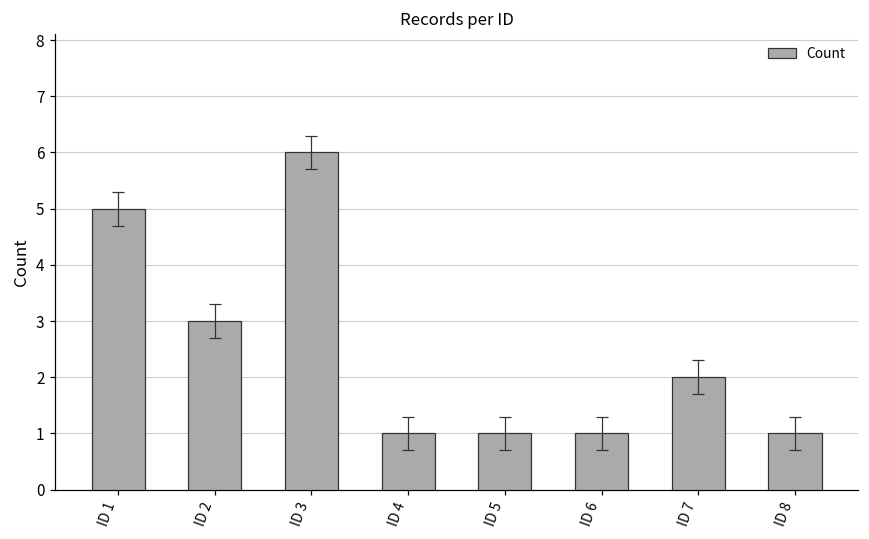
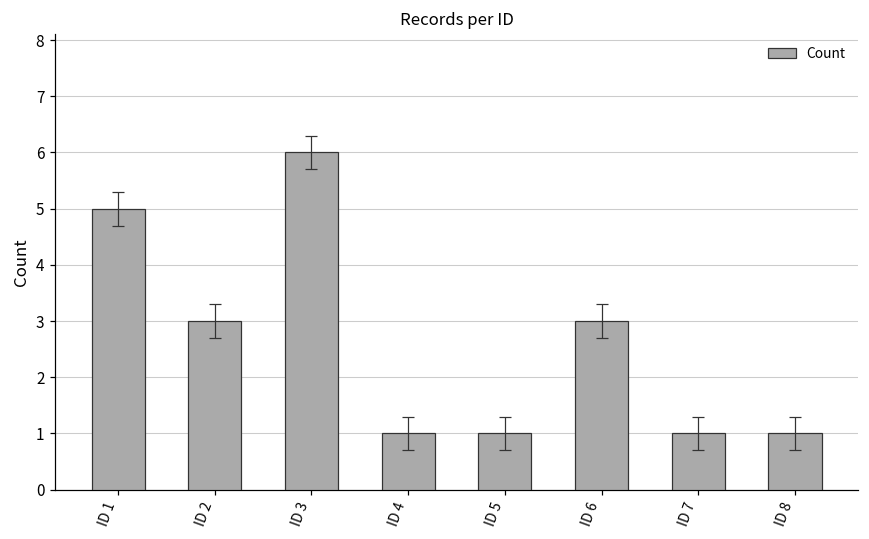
Count, ID 6: 1 -> 3
Count, ID 7: 2 -> 1
